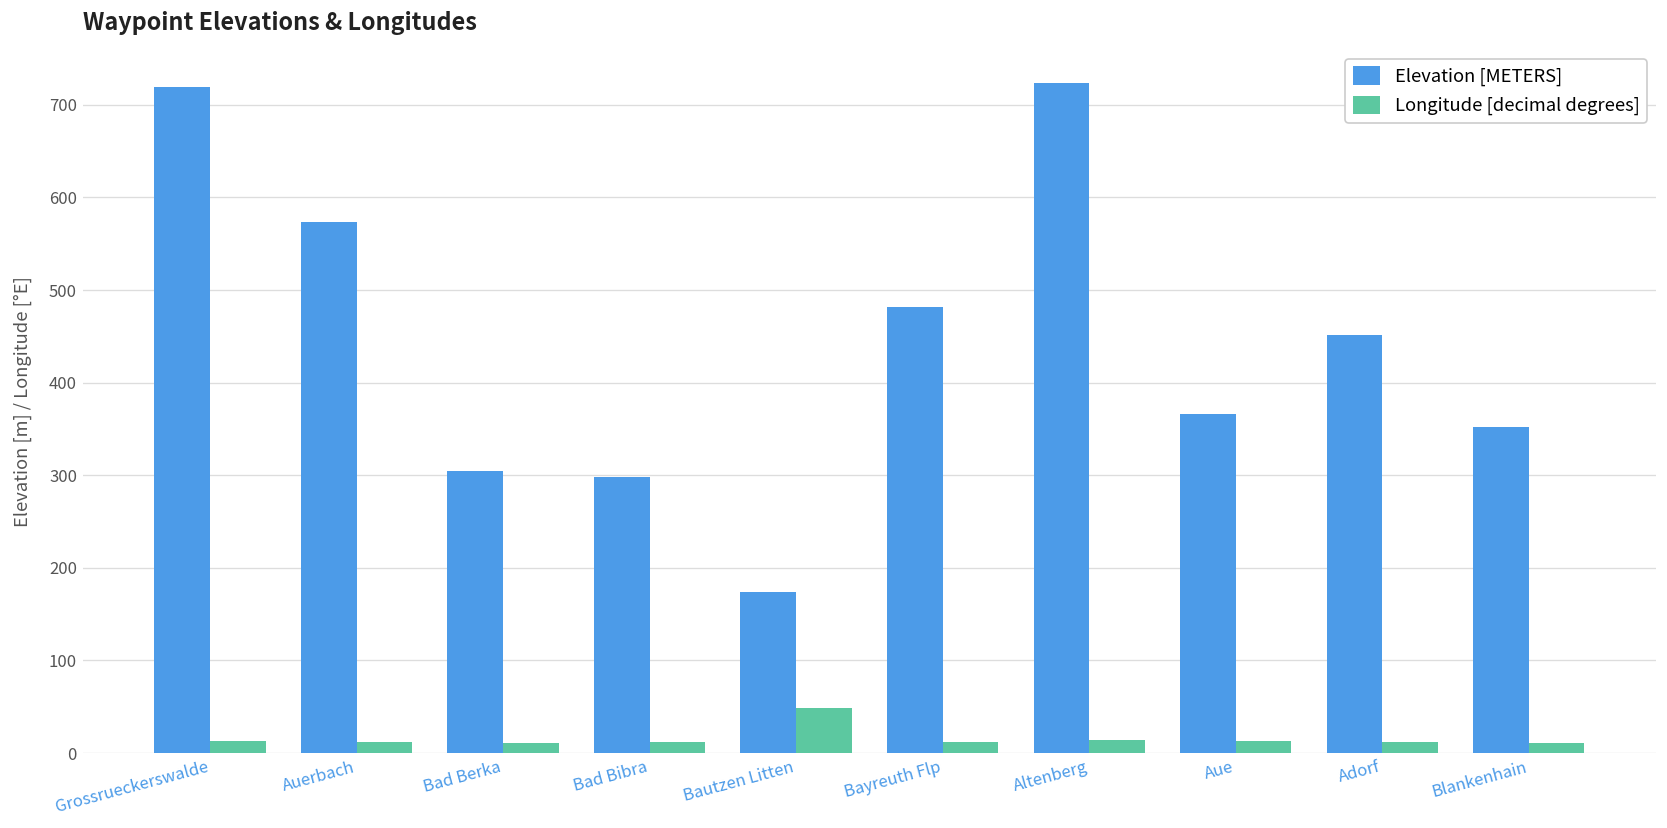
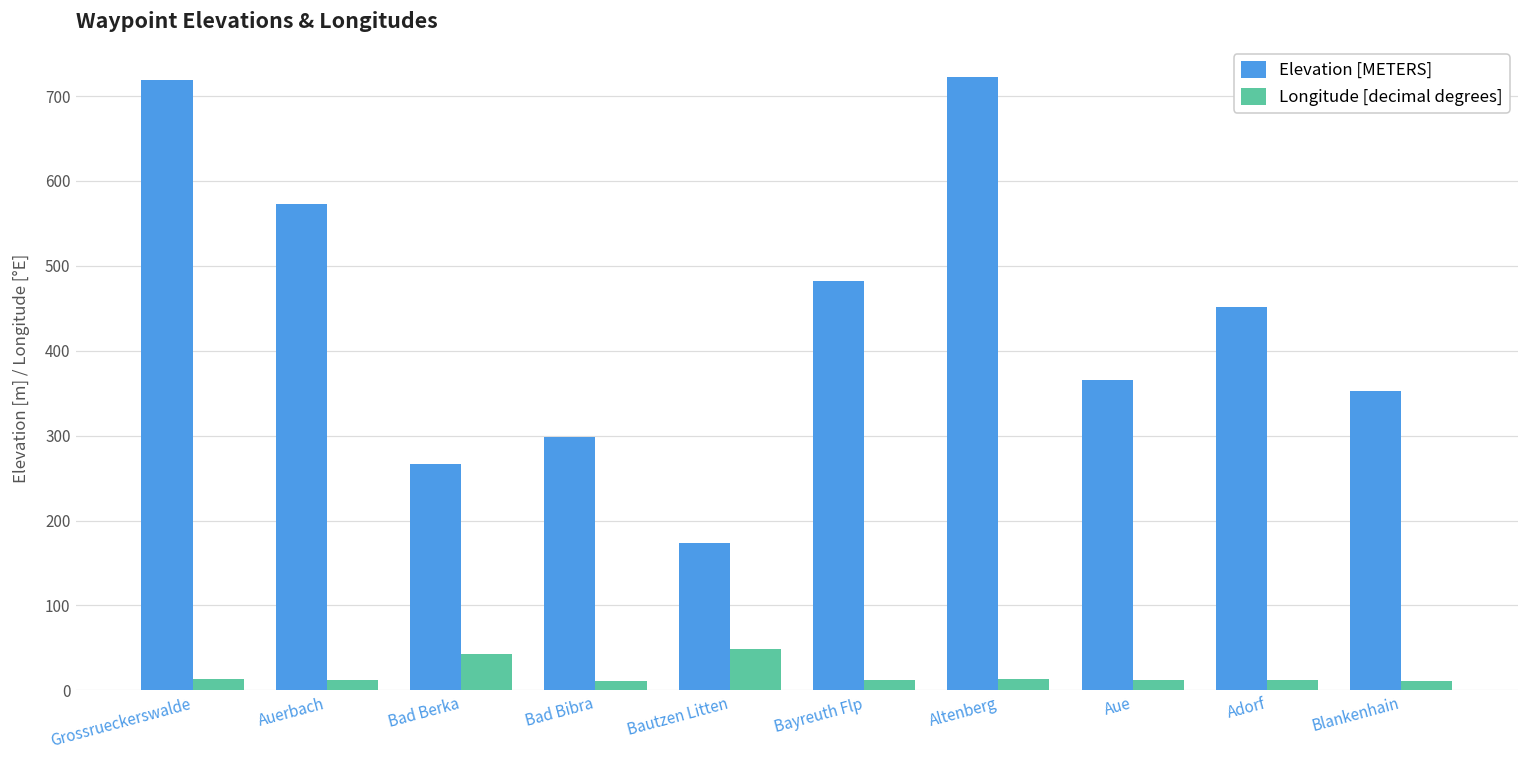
Elevation [METERS], Bad Berka: 310 -> 270
Longitude [decimal degrees], Bad Berka: 10 -> 40
